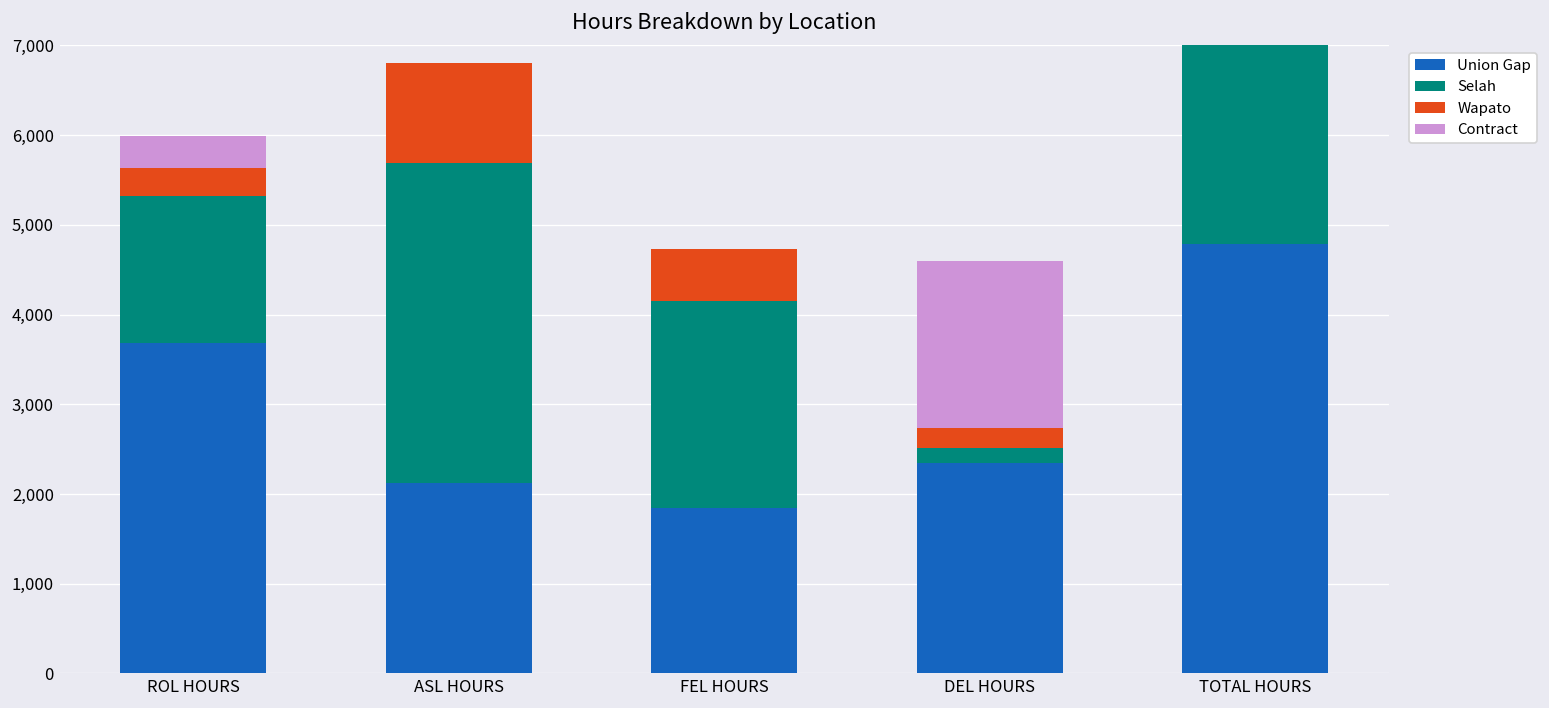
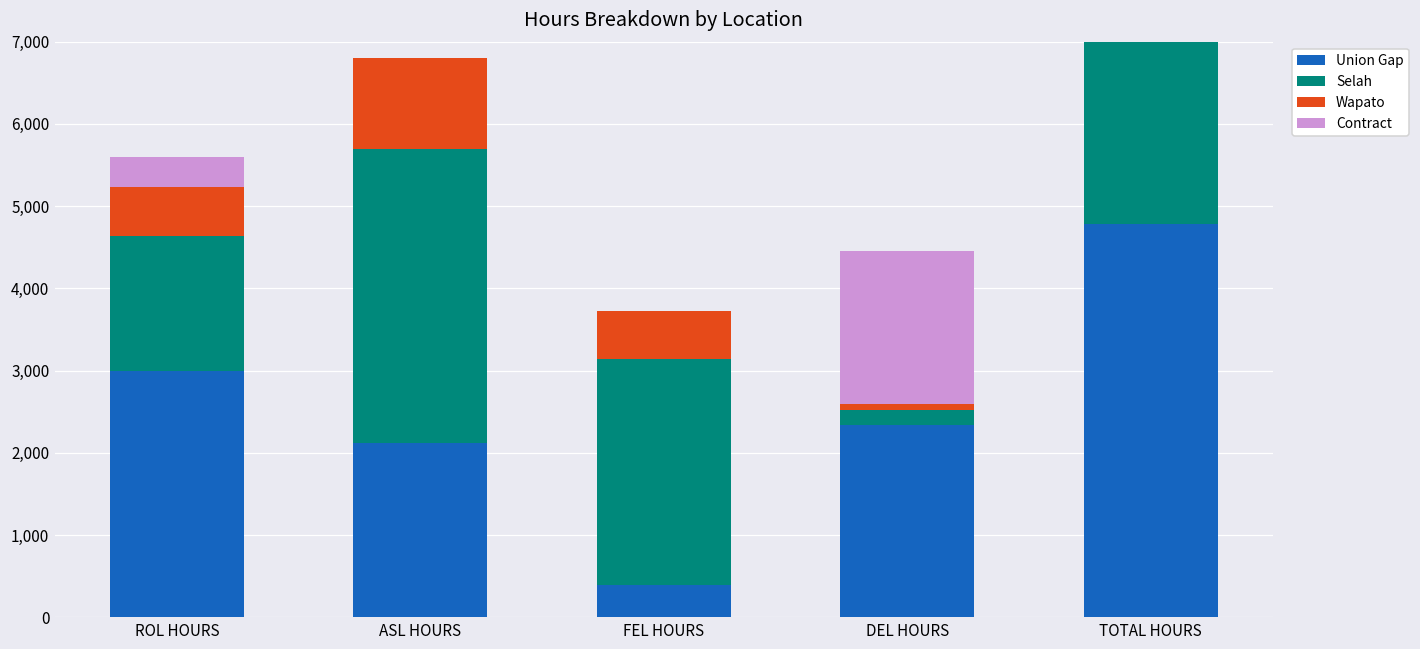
Union Gap, ROL HOURS: 3,700 -> 3,000
Wapato, ROL HOURS: 300 -> 600
Union Gap, FEL HOURS: 1,800 -> 400
Selah, FEL HOURS: 2,300 -> 2,800
Wapato, DEL HOURS: 200 -> 100
